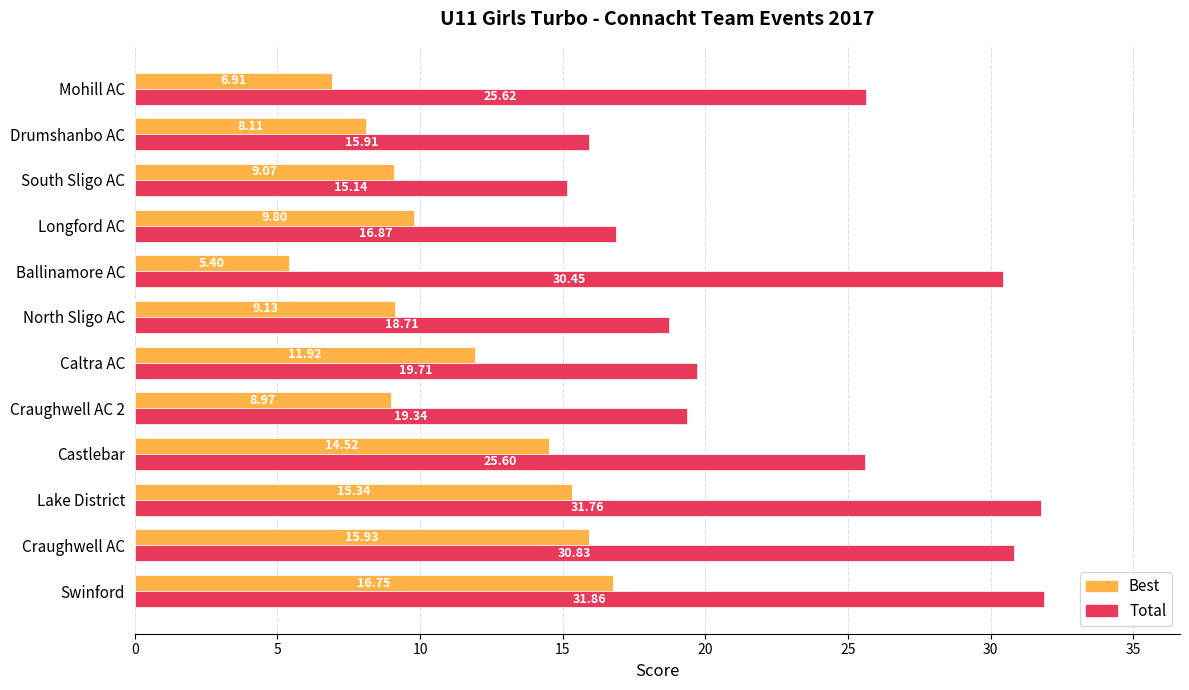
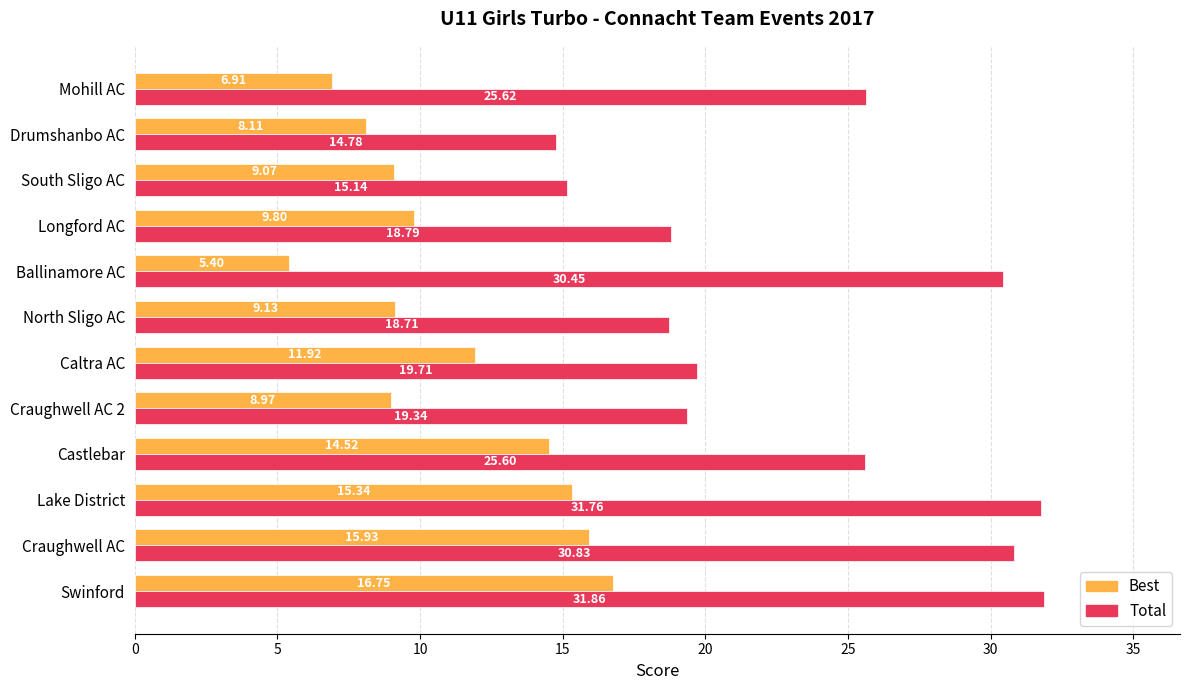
Total, Drumshanbo AC: 15.91 -> 14.78
Total, Longford AC: 16.87 -> 18.79
